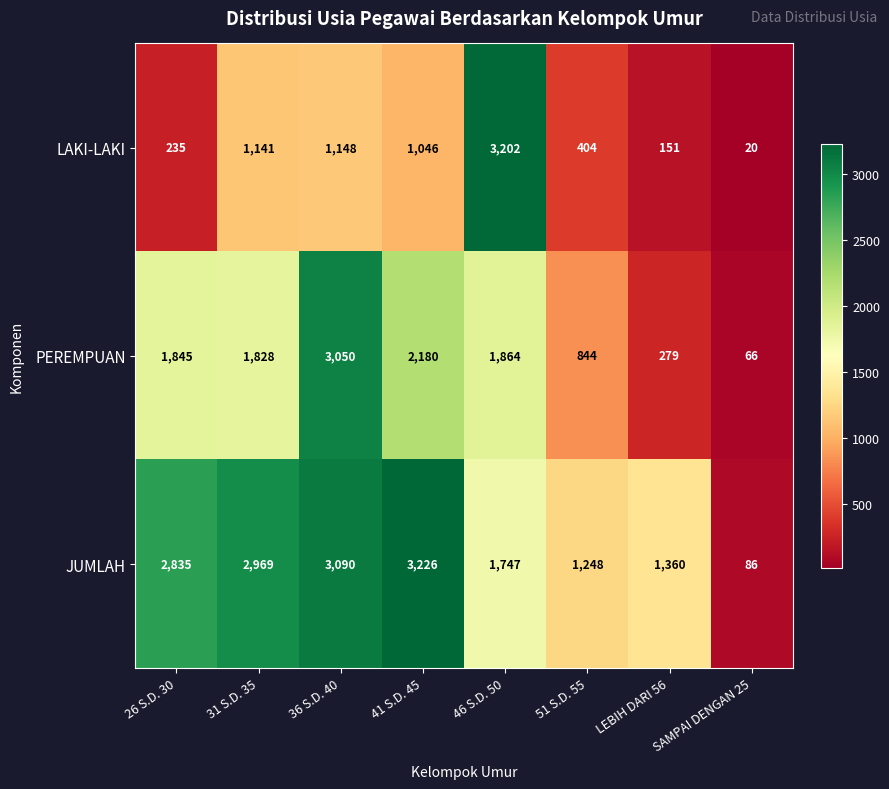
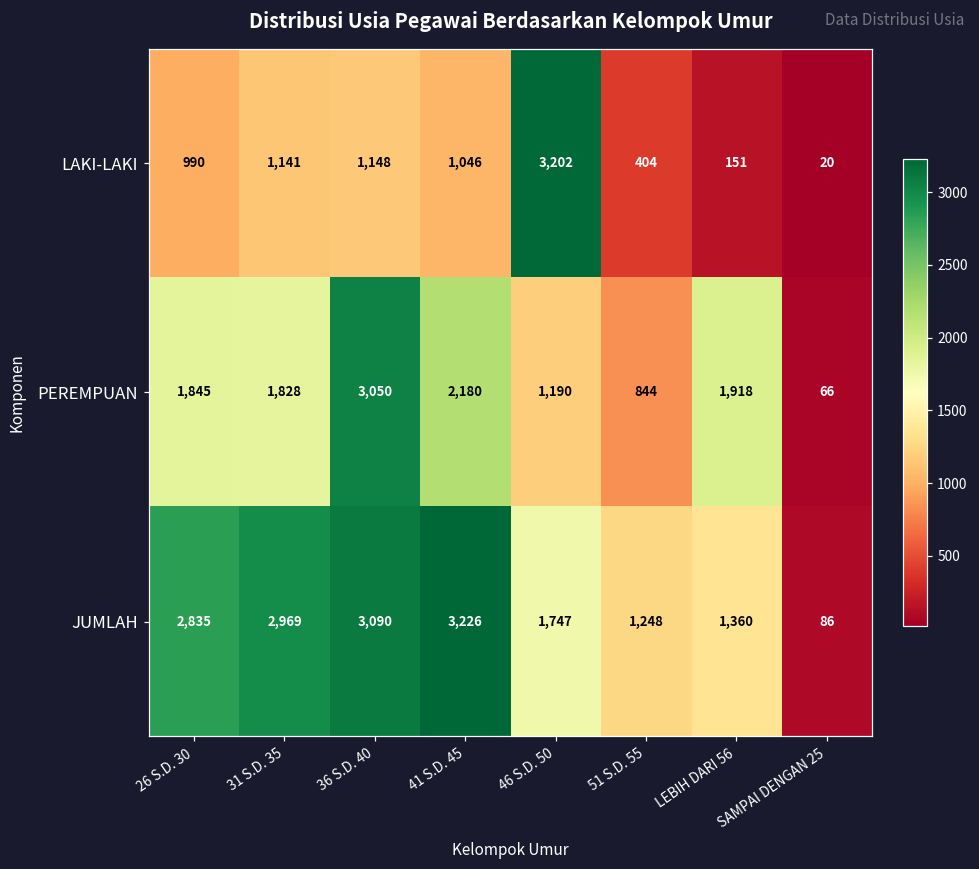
LAKI-LAKI, 26 S.D. 30: 235 -> 990
PEREMPUAN, 46 S.D. 50: 1,864 -> 1,190
PEREMPUAN, LEBIH DARI 56: 279 -> 1,918
